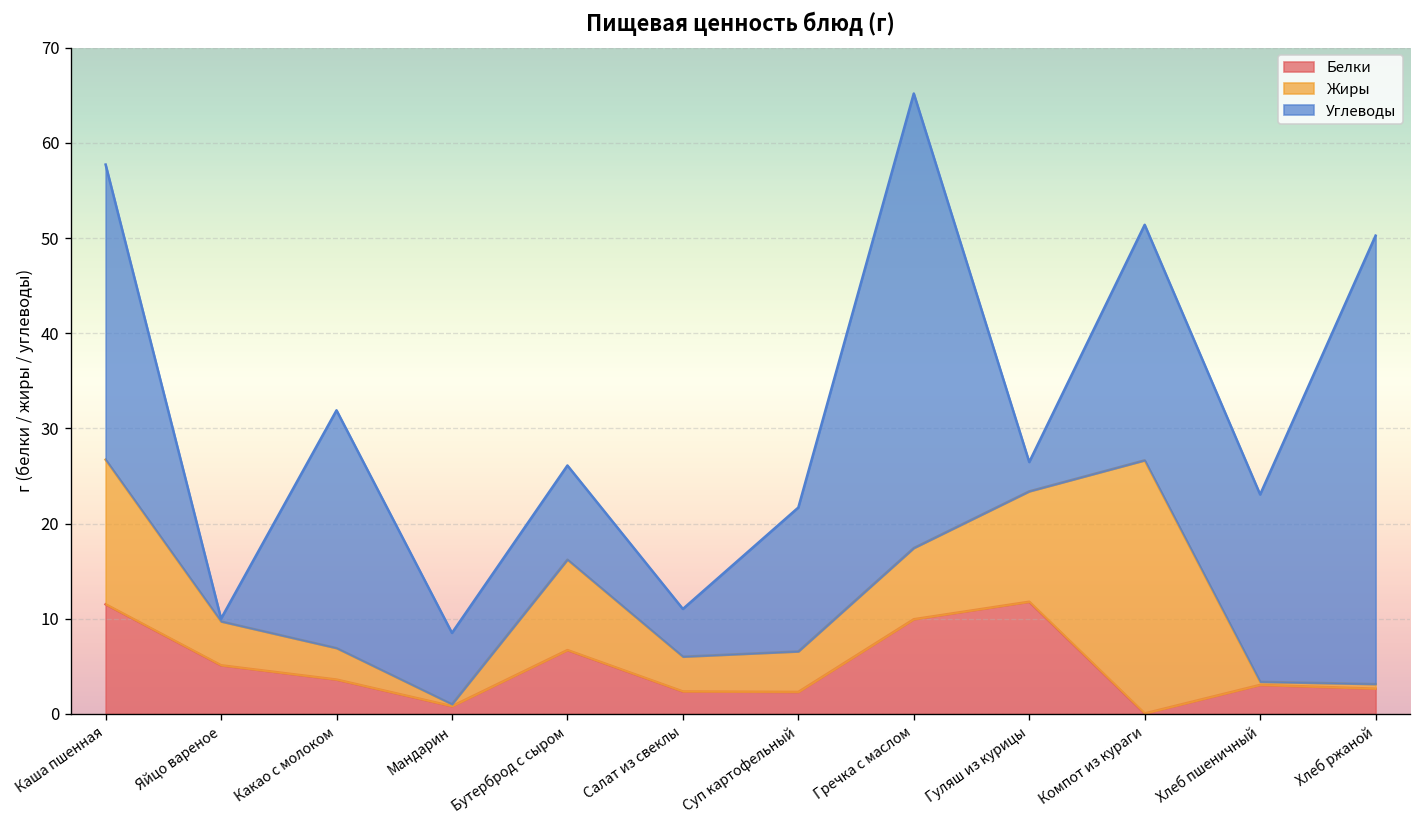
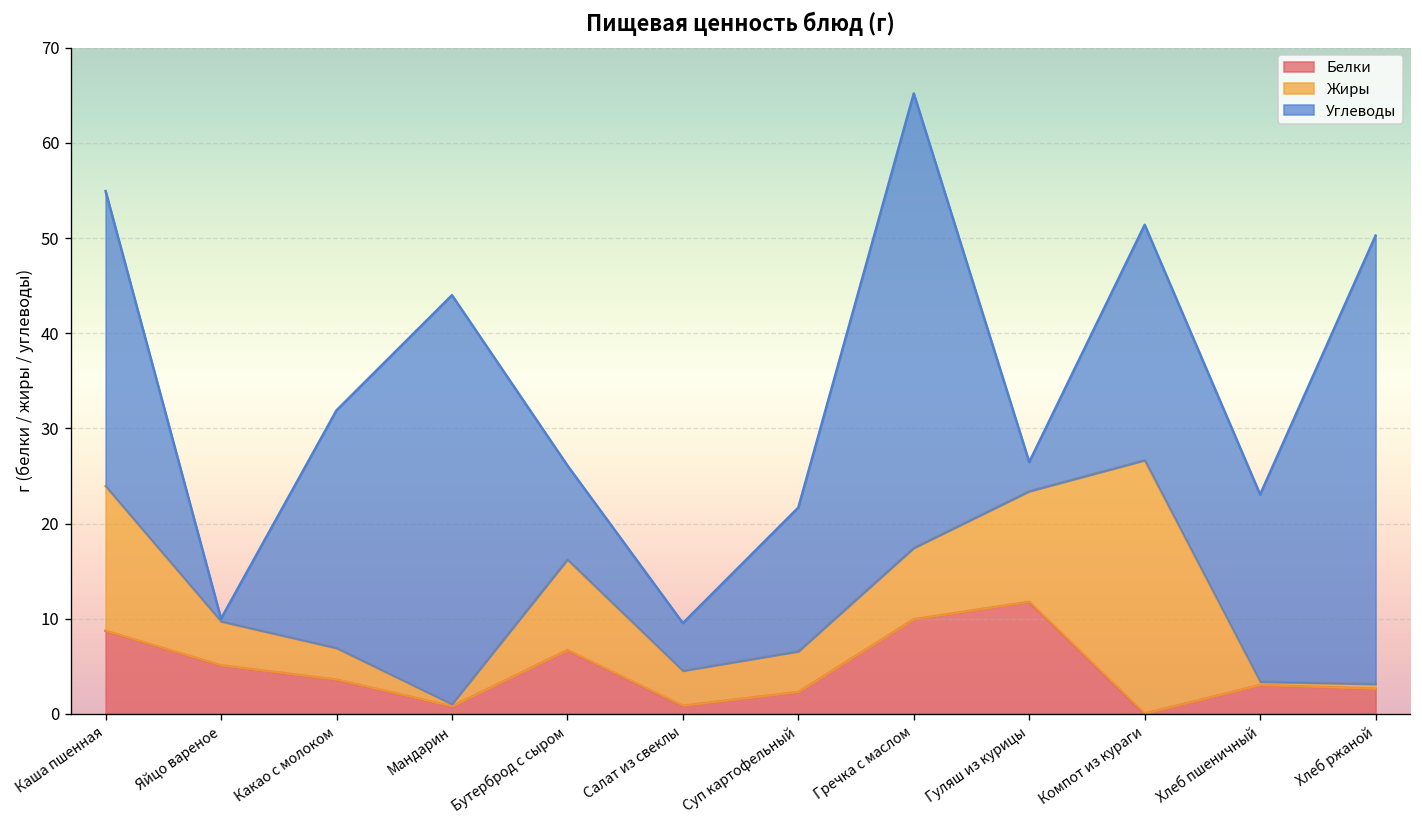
Белки, Каша пшенная: 12 -> 9
Углеводы, Мандарин: 8 -> 43
Белки, Салат из свеклы: 2 -> 1
